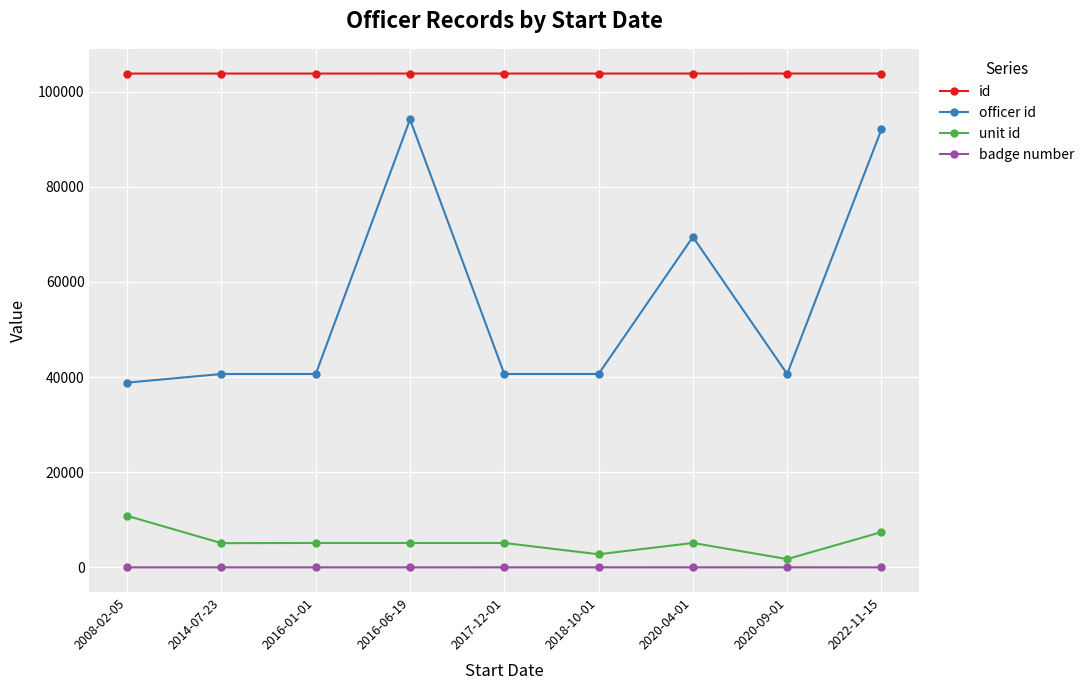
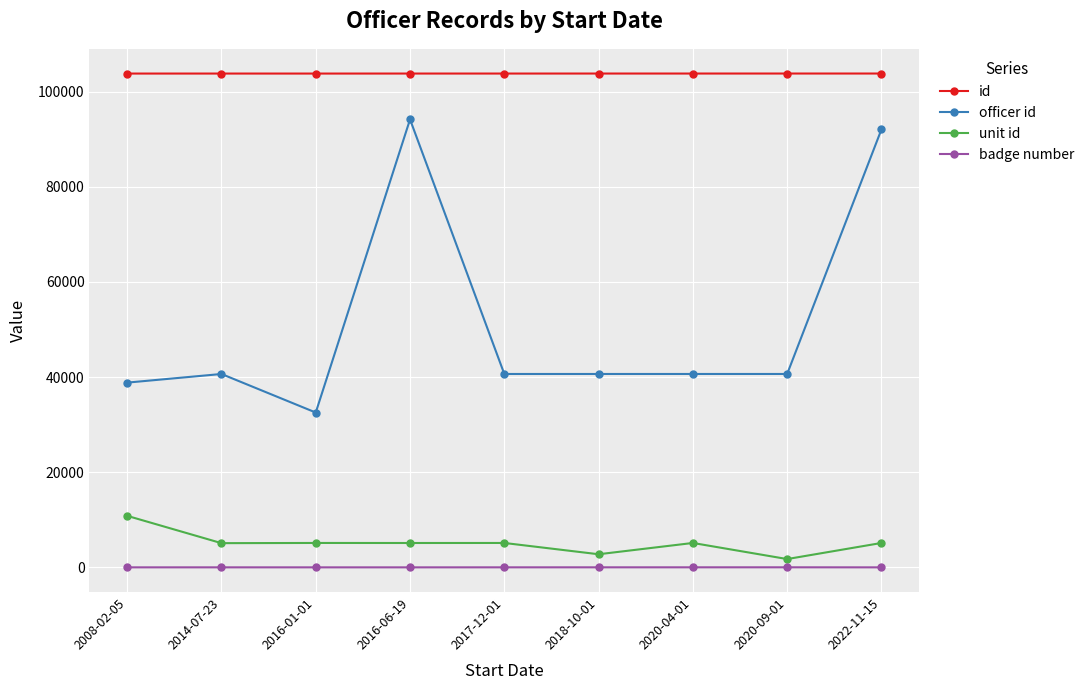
officer id, 2016-01-01: 41000 -> 33000
officer id, 2020-04-01: 69000 -> 41000
unit id, 2022-11-15: 7000 -> 5000
